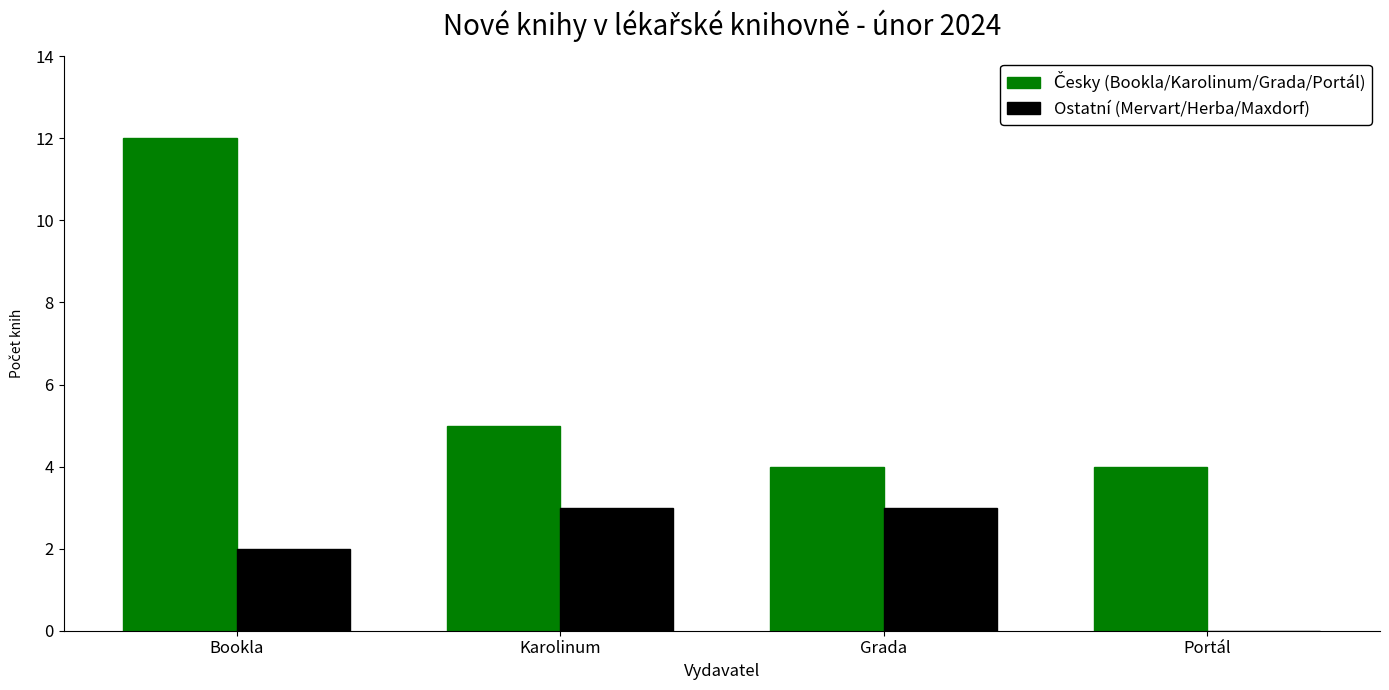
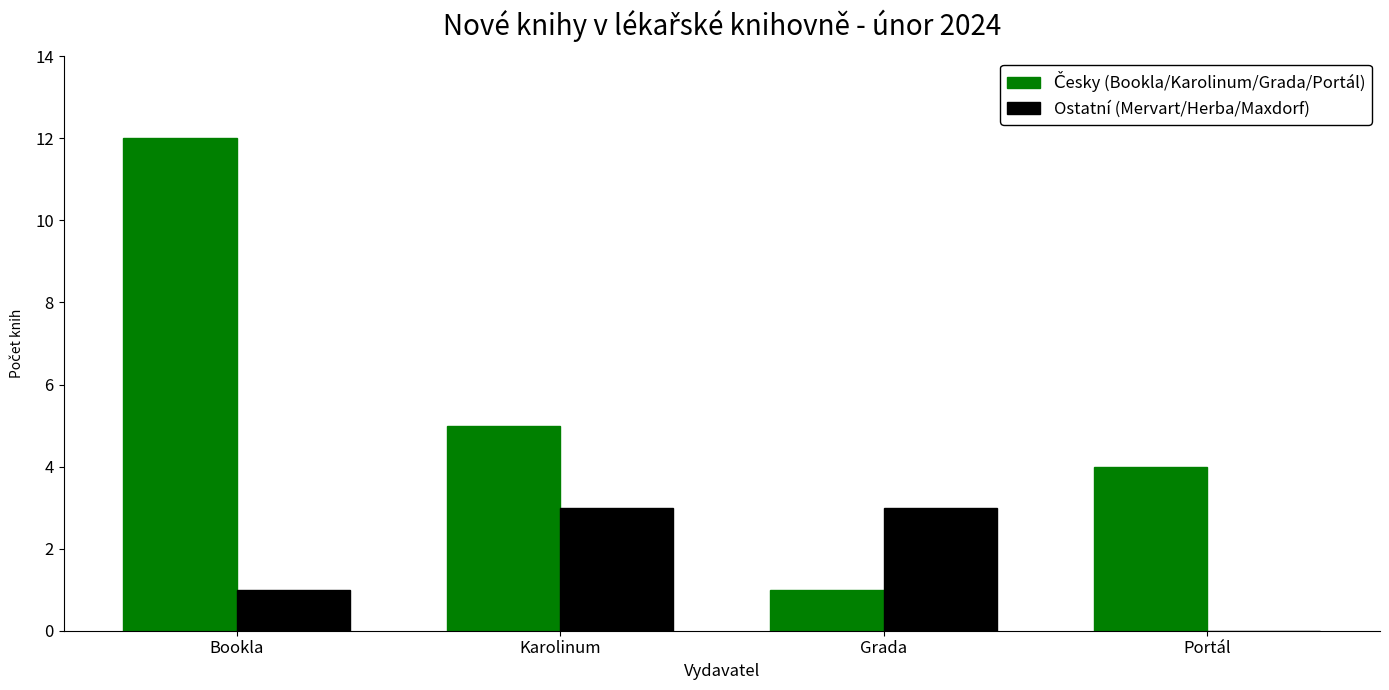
Ostatní (Mervart/Herba/Maxdorf), Bookla: 2 -> 1
Česky (Bookla/Karolinum/Grada/Portál), Grada: 4 -> 1
